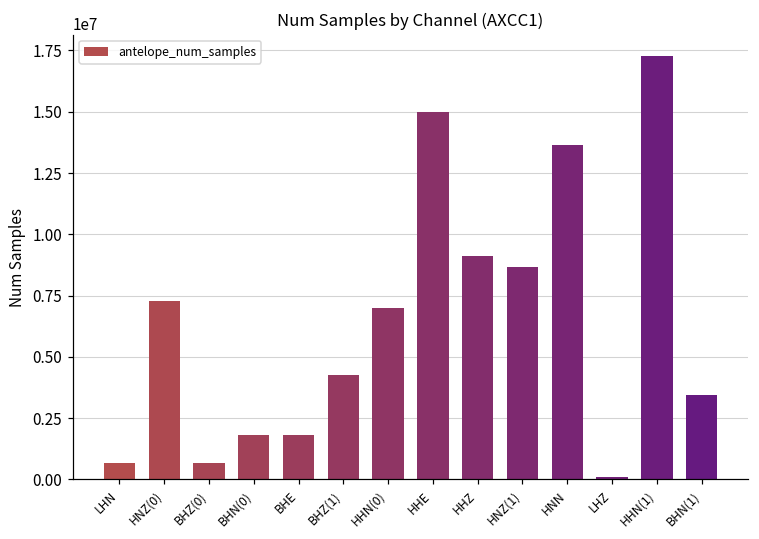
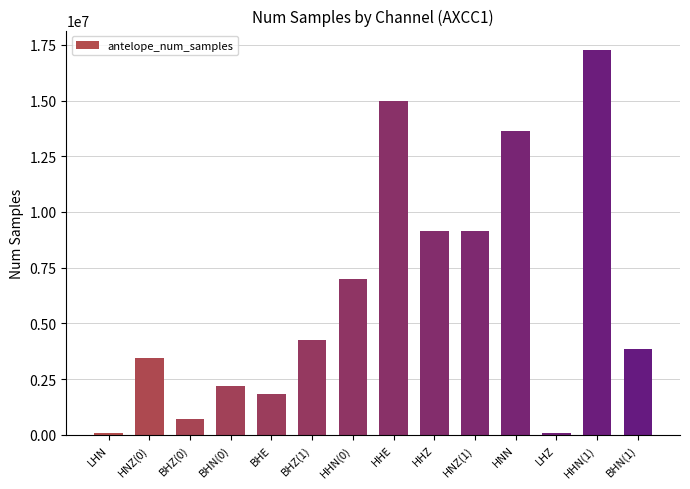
LHN: 700000 -> 100000
HNZ(0): 7300000 -> 3400000
BHN(0): 1800000 -> 2200000
HNZ(1): 8700000 -> 9100000
BHN(1): 3500000 -> 3800000
